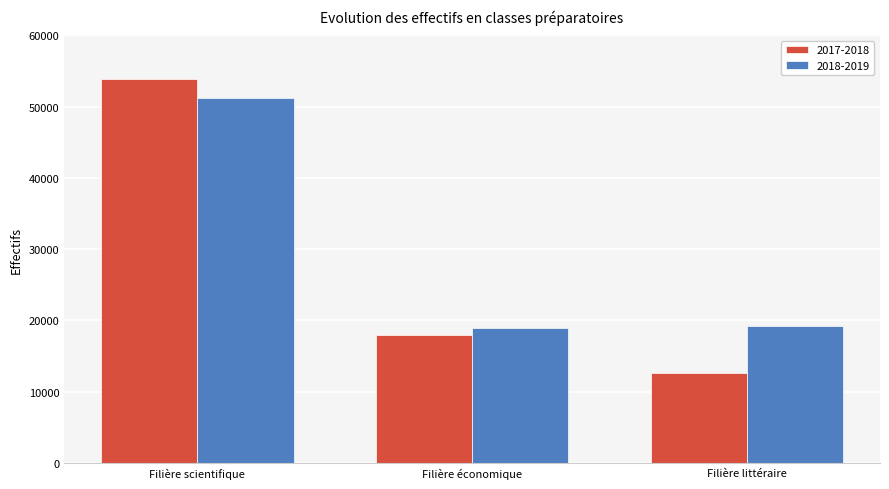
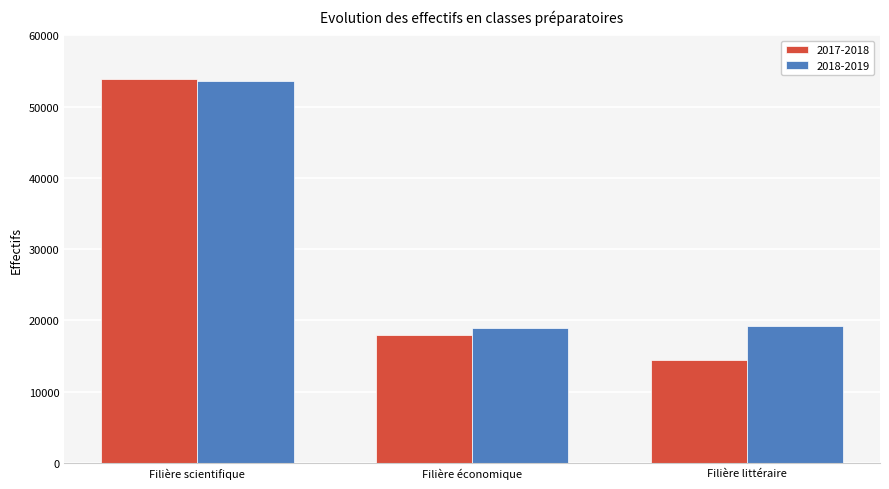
2018-2019, Filière scientifique: 51000 -> 54000
2017-2018, Filière littéraire: 13000 -> 14000
